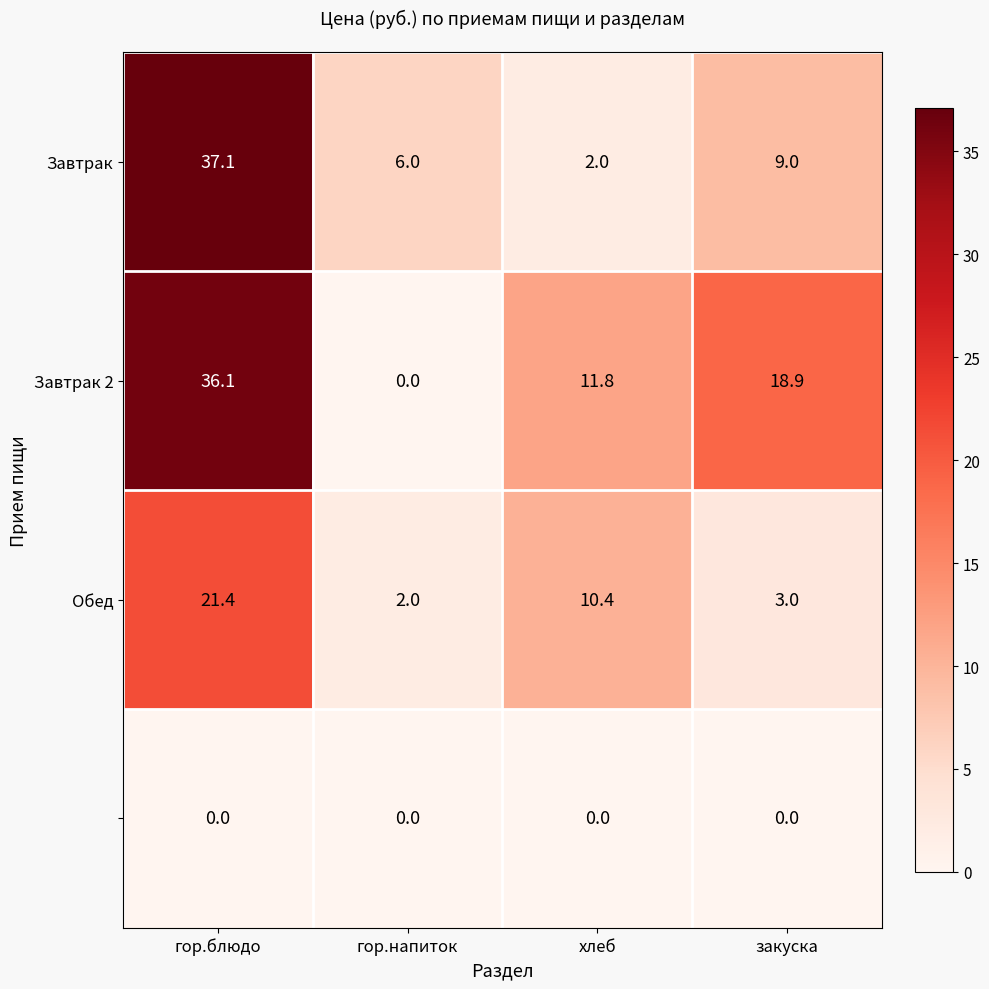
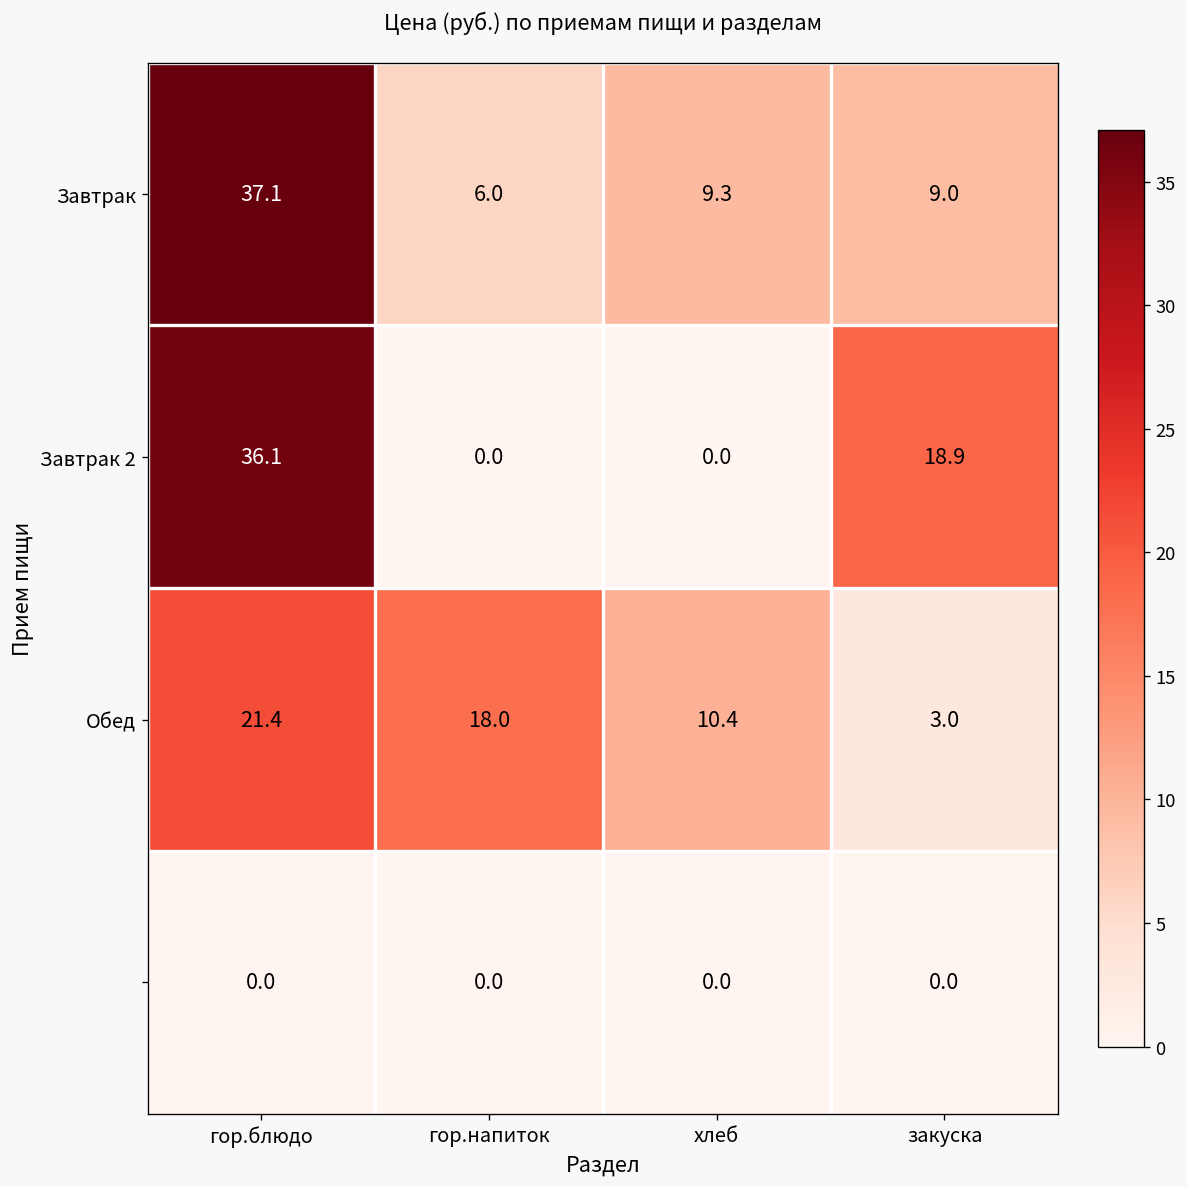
Завтрак, хлеб: 2.0 -> 9.3
Завтрак 2, хлеб: 11.8 -> 0.0
Обед, гор.напиток: 2.0 -> 18.0
